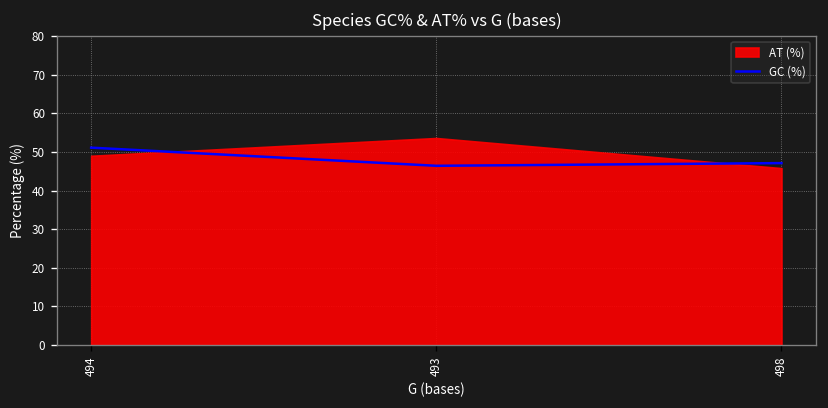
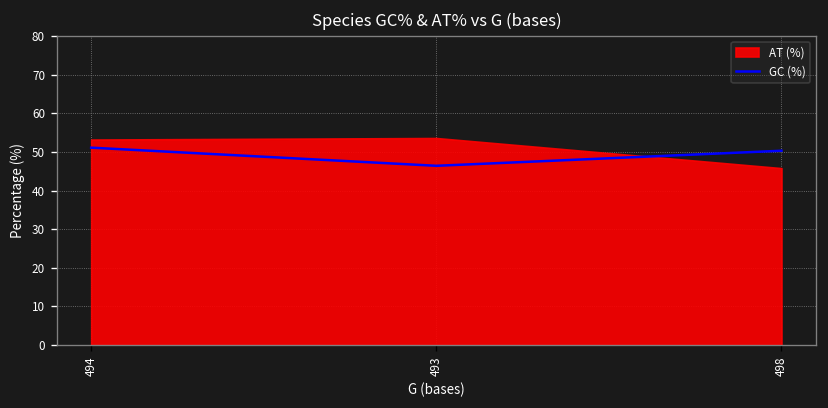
AT (%), 494: 49 -> 53
GC (%), 498: 47 -> 50
